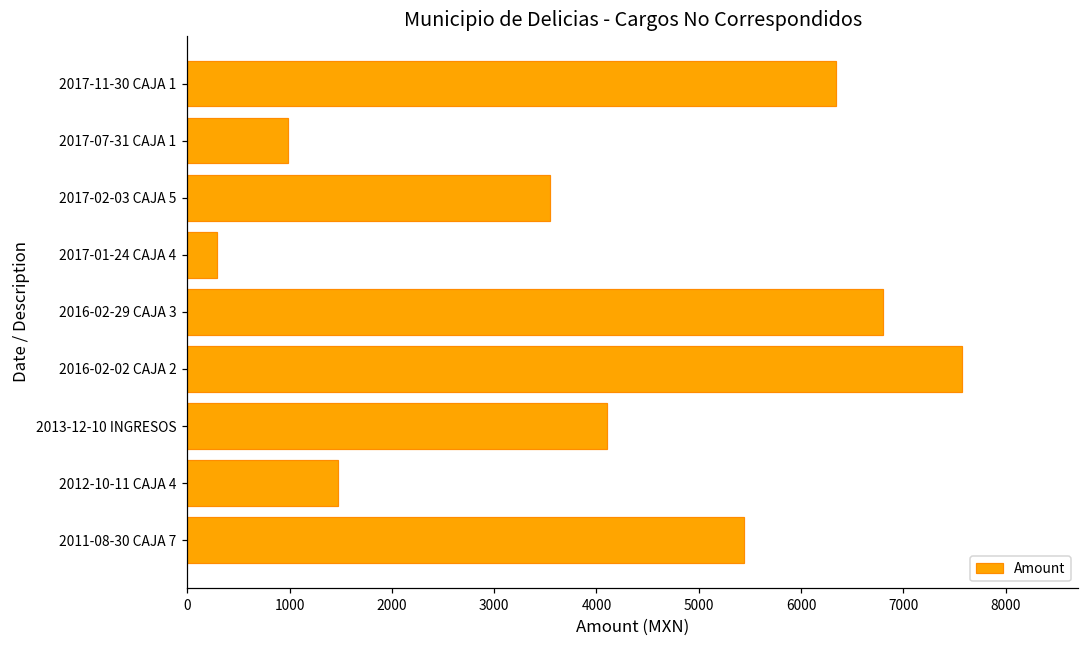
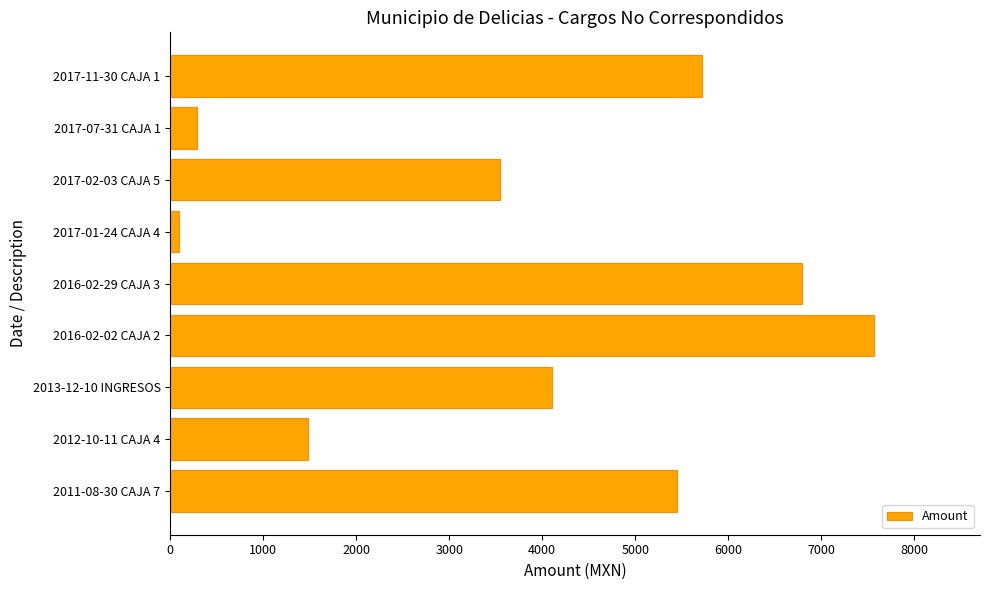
2017-11-30 CAJA 1: 6300 -> 5700
2017-07-31 CAJA 1: 1000 -> 300
2017-01-24 CAJA 4: 300 -> 100
